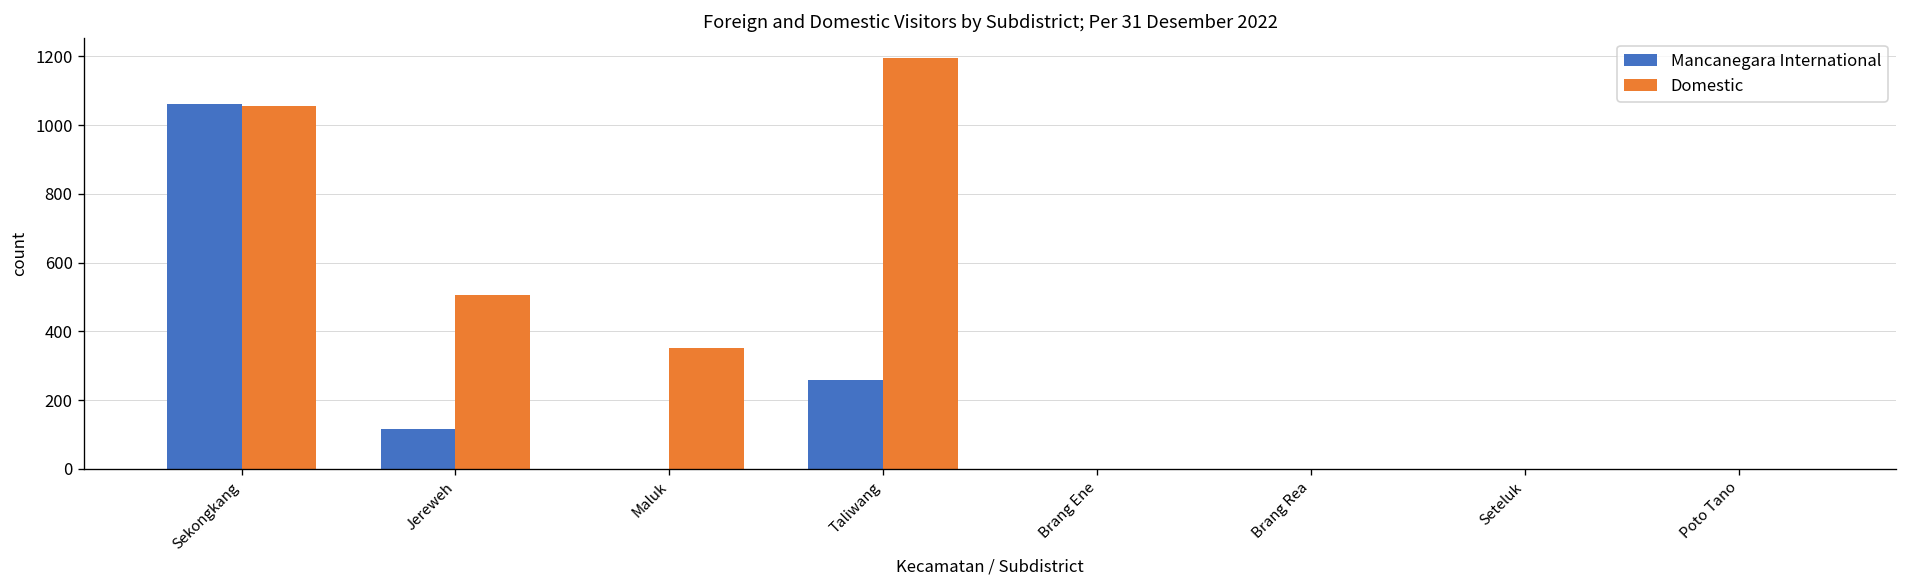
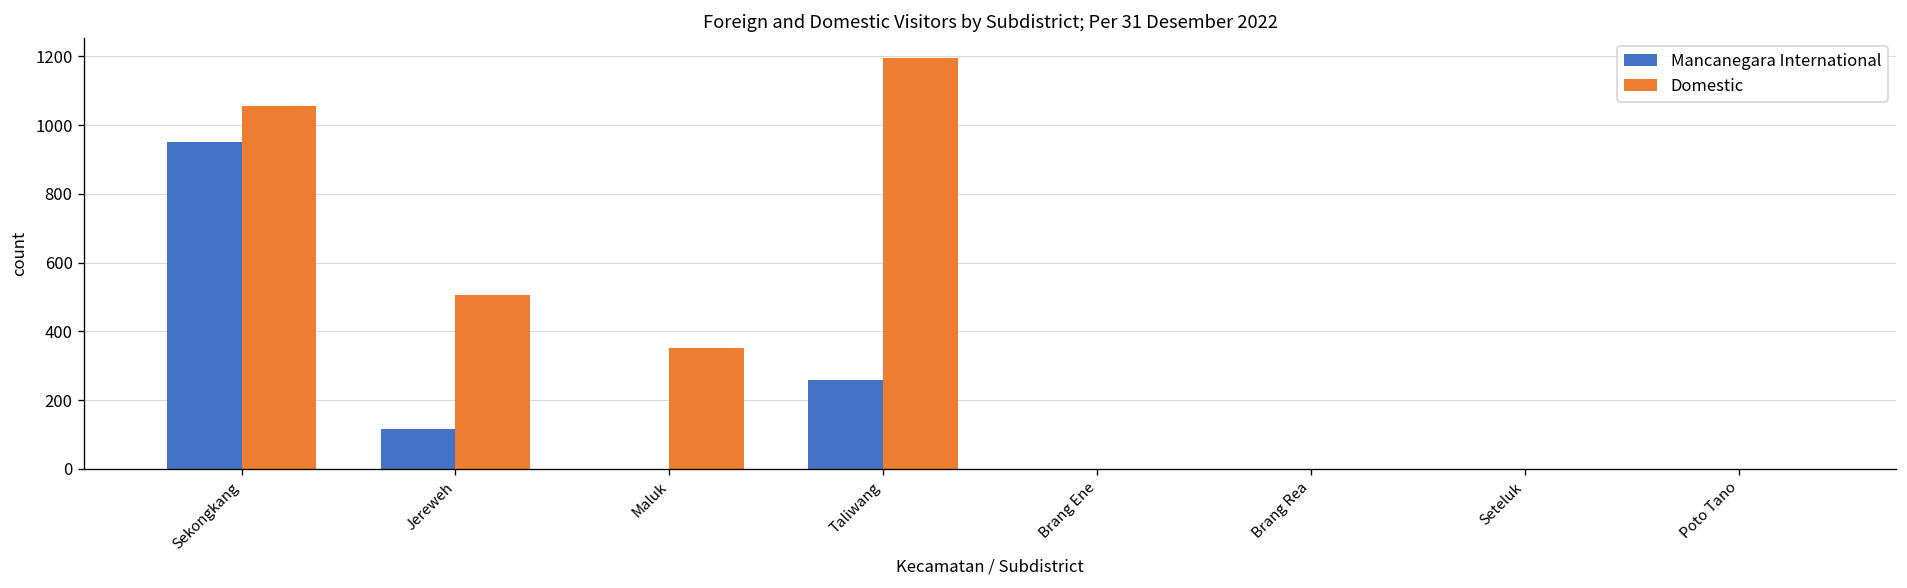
Mancanegara International, Sekongkang: 1060 -> 950
